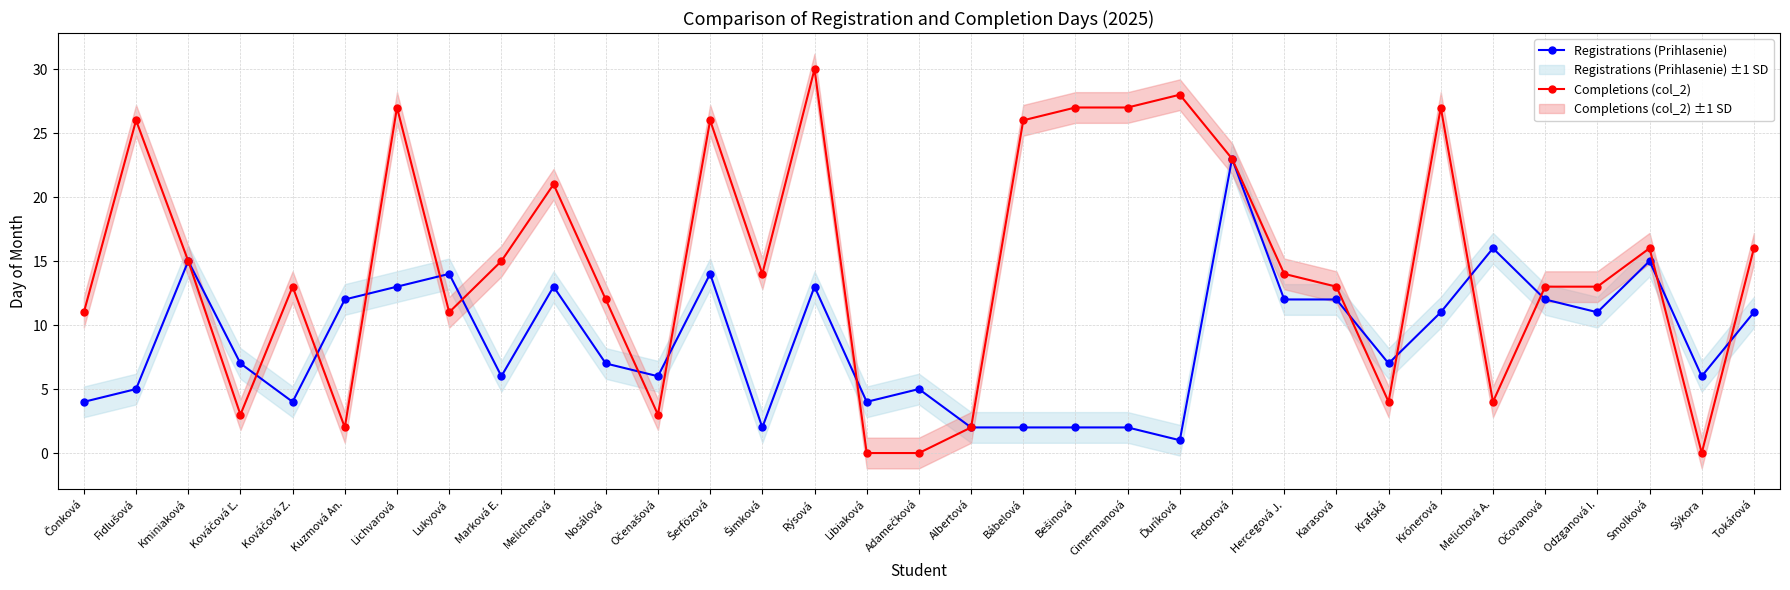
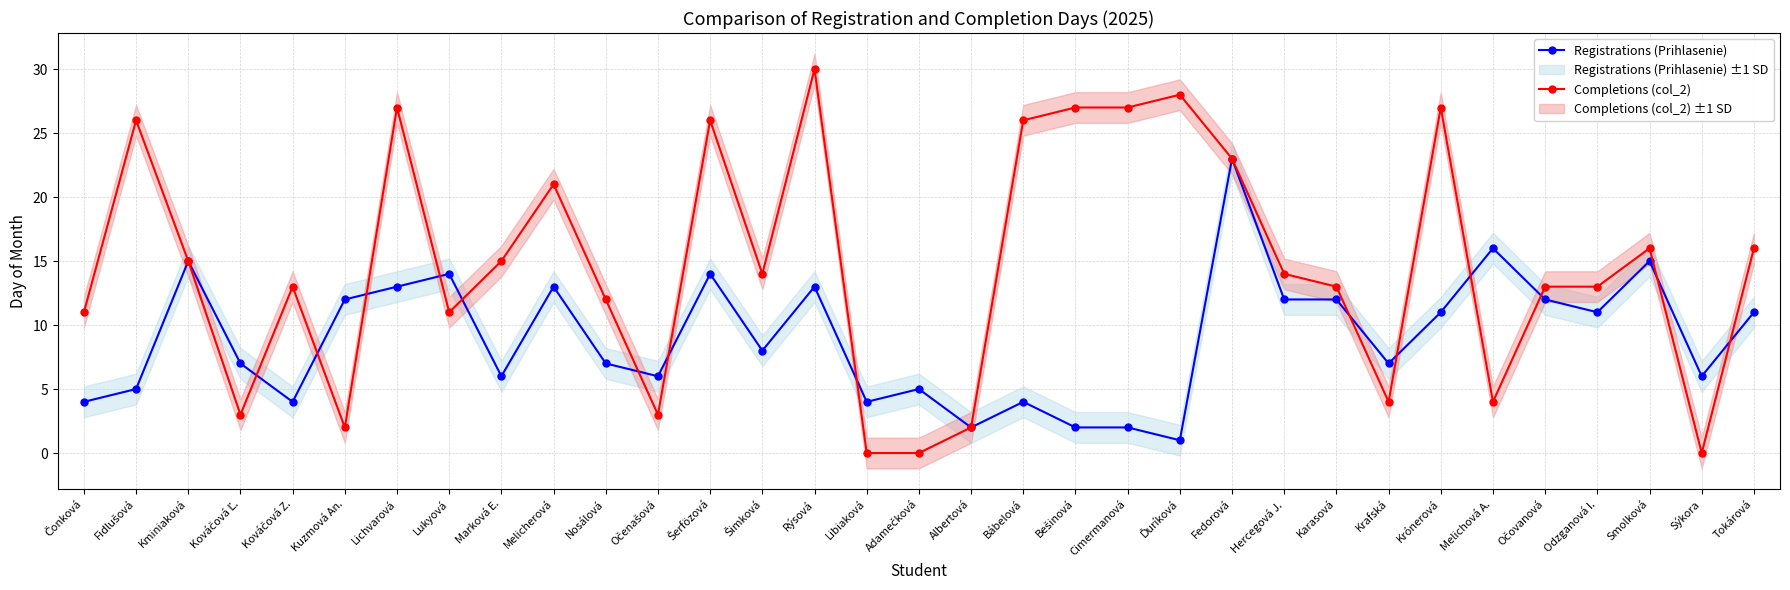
Registrations (Prihlasenie), Šimková: 2 -> 8
Registrations (Prihlasenie), Bábelová: 2 -> 4
